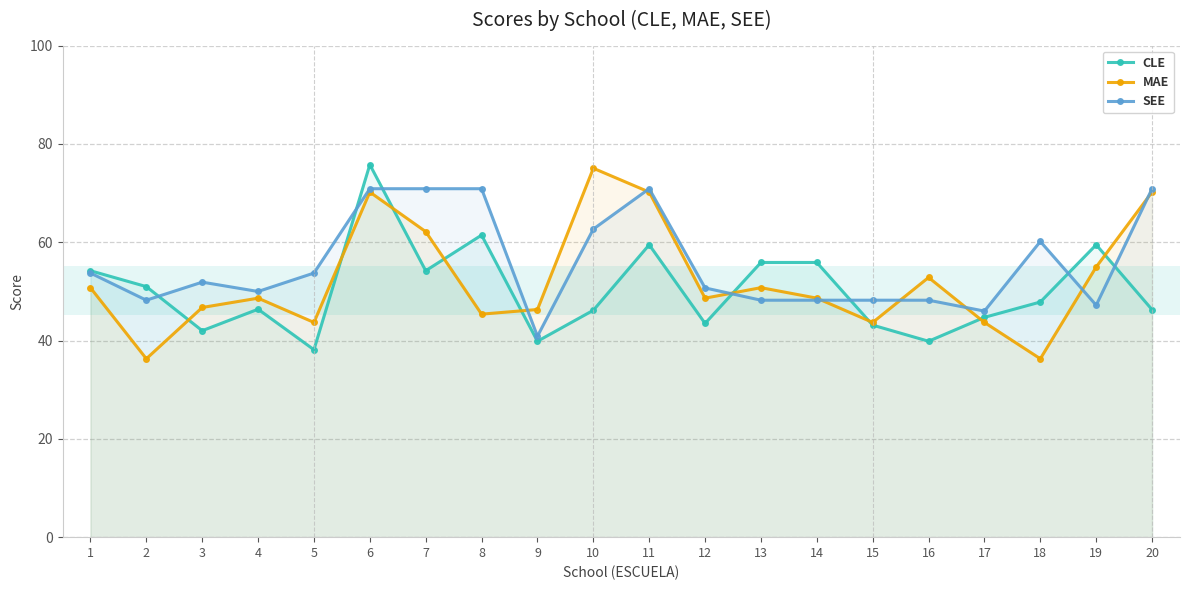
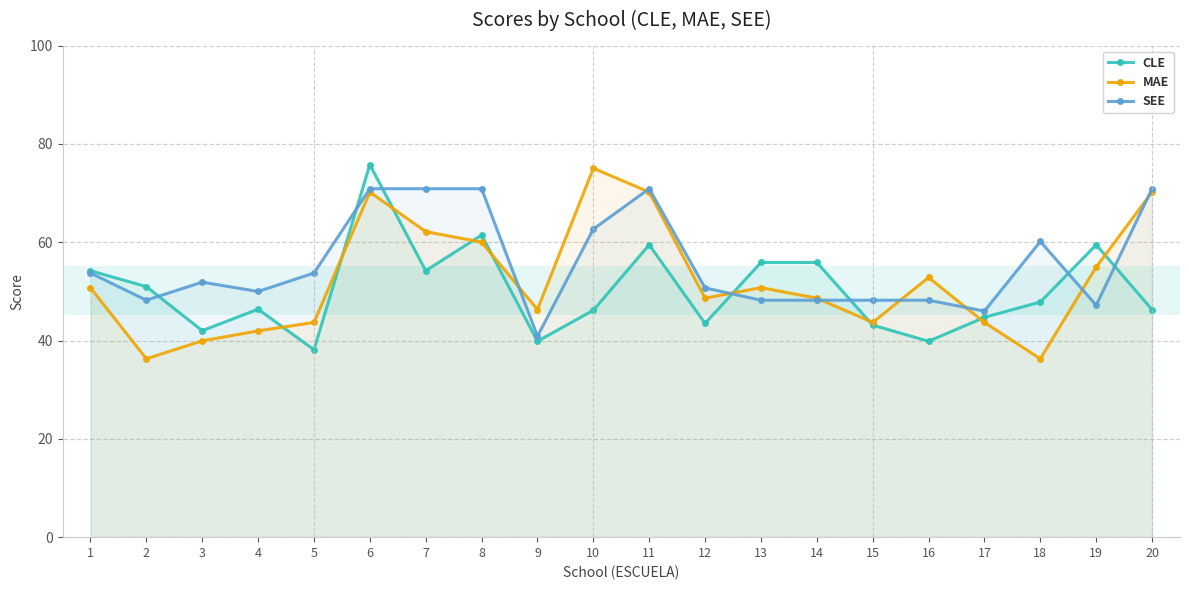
MAE, 3: 47 -> 40
MAE, 4: 49 -> 42
MAE, 8: 45 -> 60
